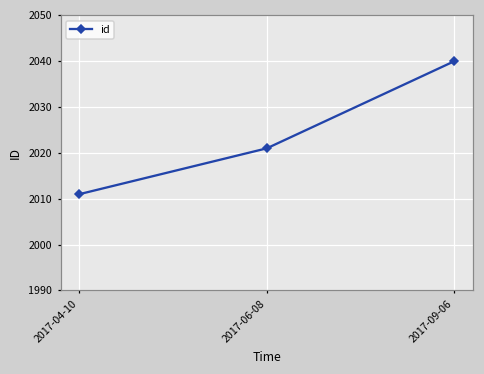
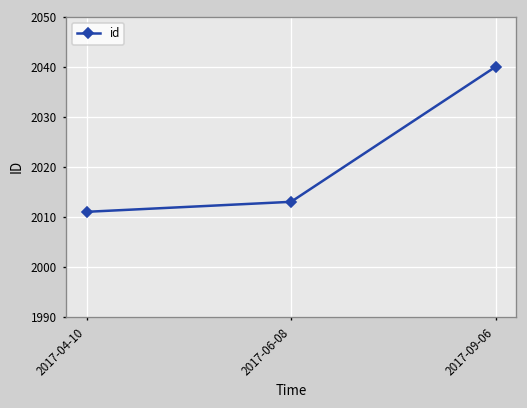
2017-06-08: 2021 -> 2013
